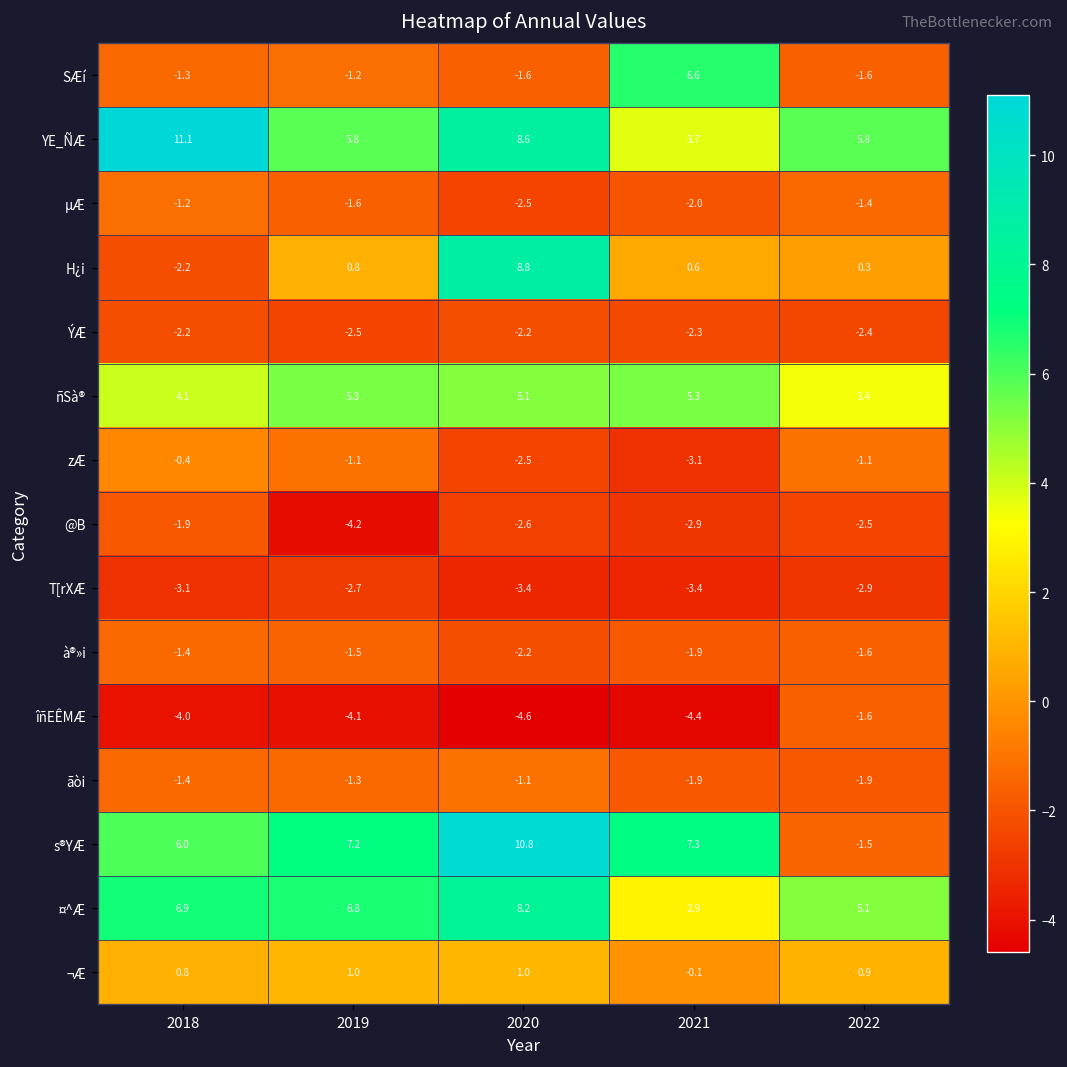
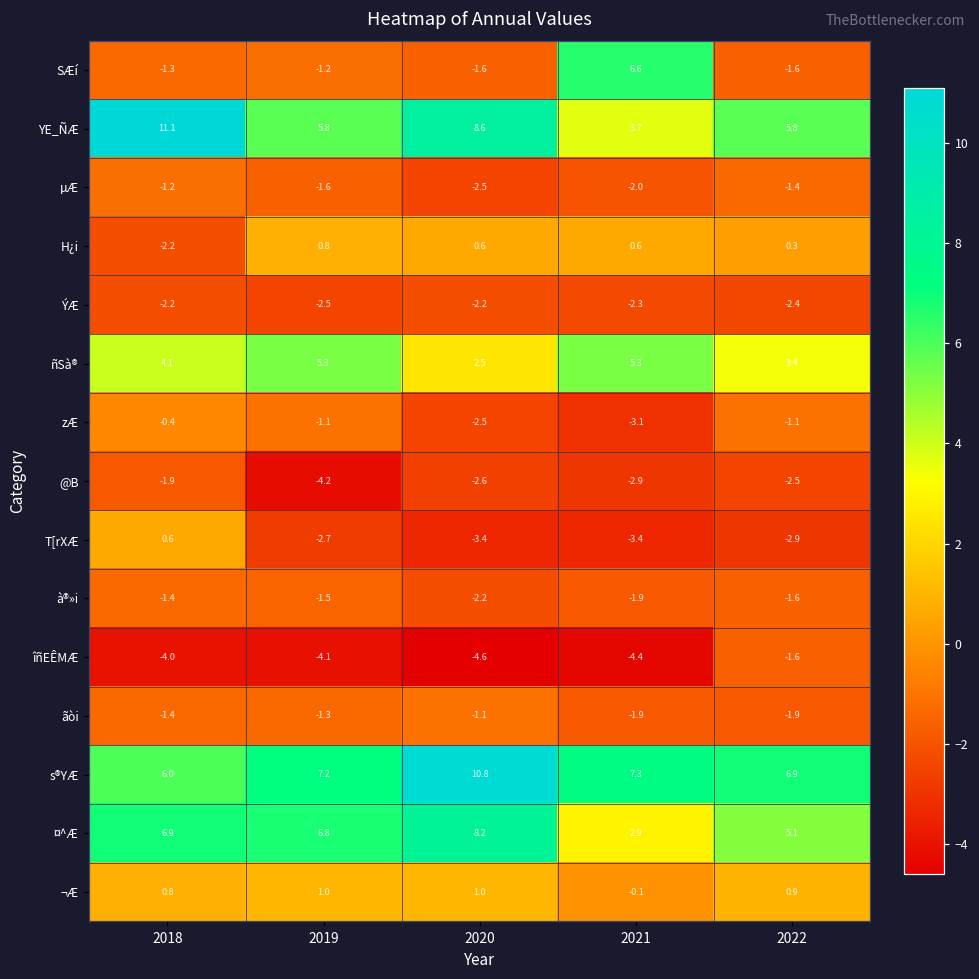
H¿i, 2020: 8.8 -> 0.6
ñSà®, 2020: 5.1 -> 2.5
T[rXÆ, 2018: -3.1 -> 0.6
s®YÆ, 2022: -1.5 -> 6.9
